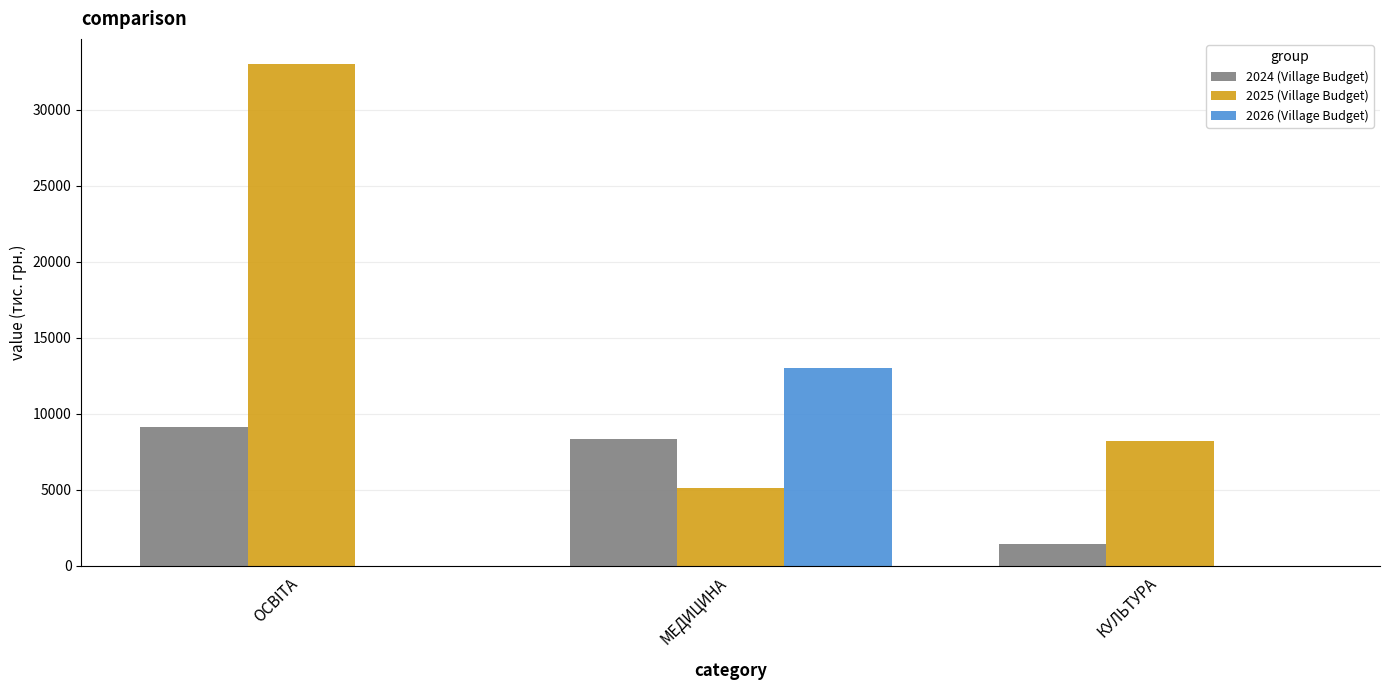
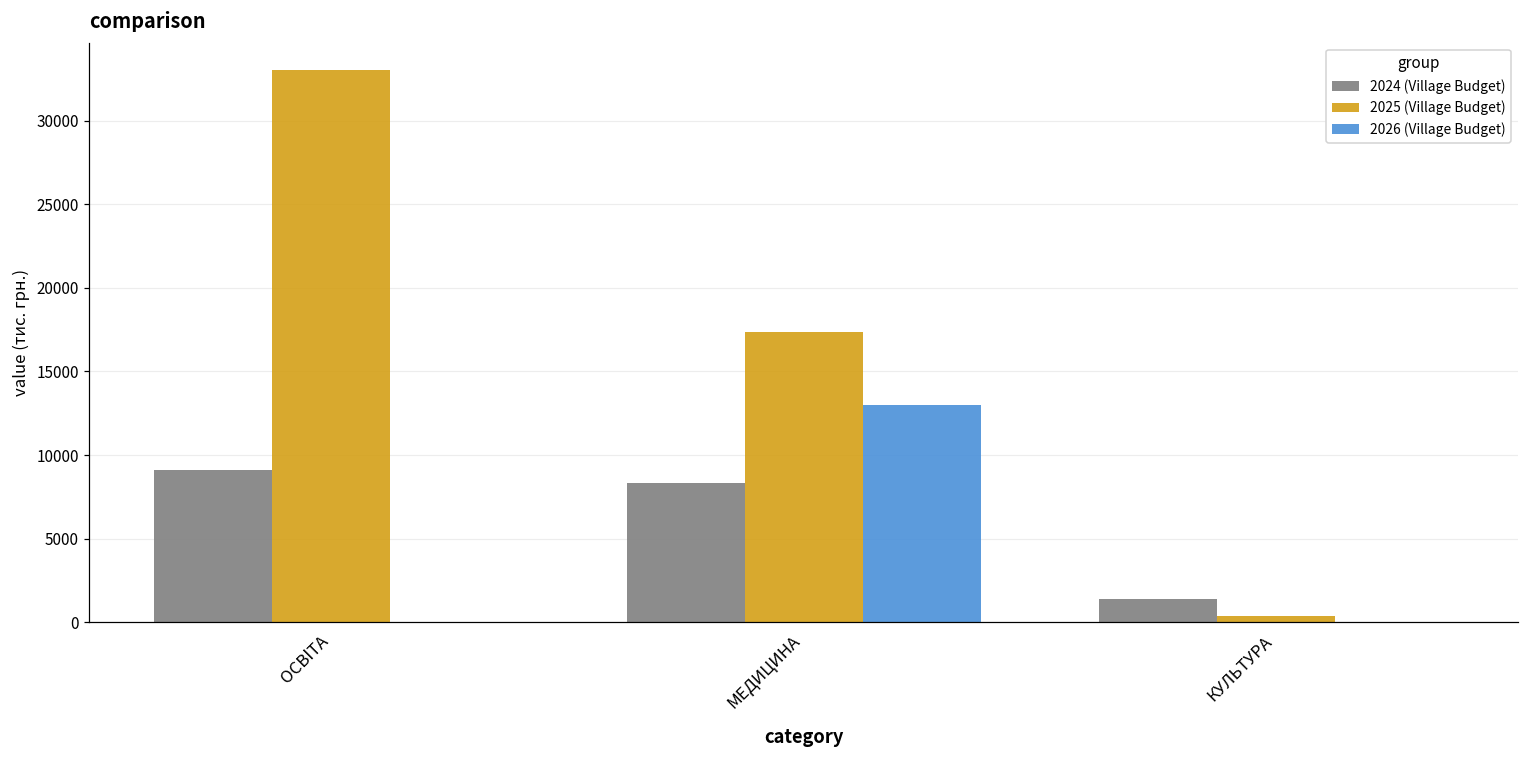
2025 (Village Budget), МЕДИЦИНА: 5100 -> 17400
2025 (Village Budget), КУЛЬТУРА: 8200 -> 400
